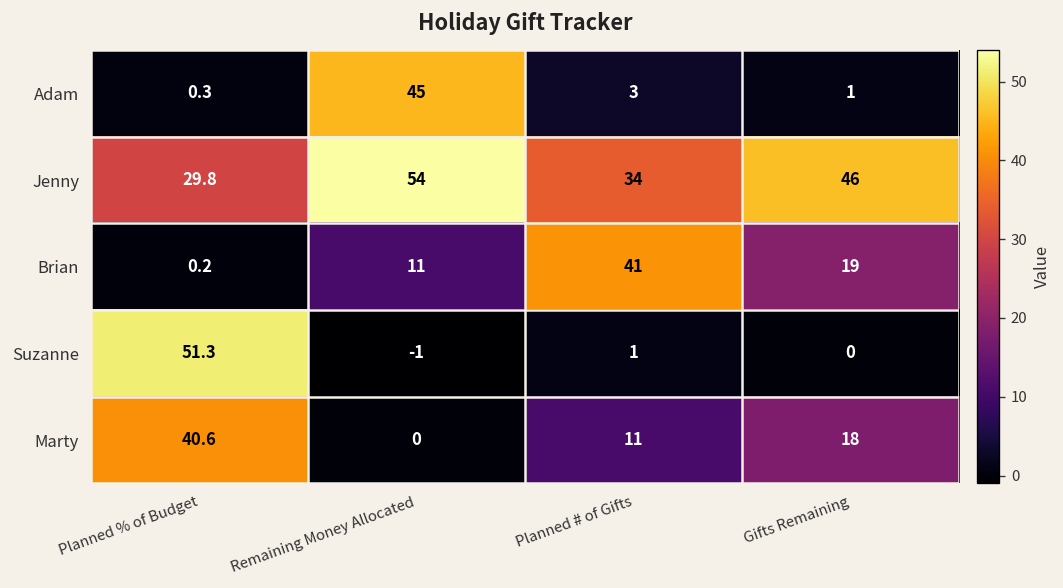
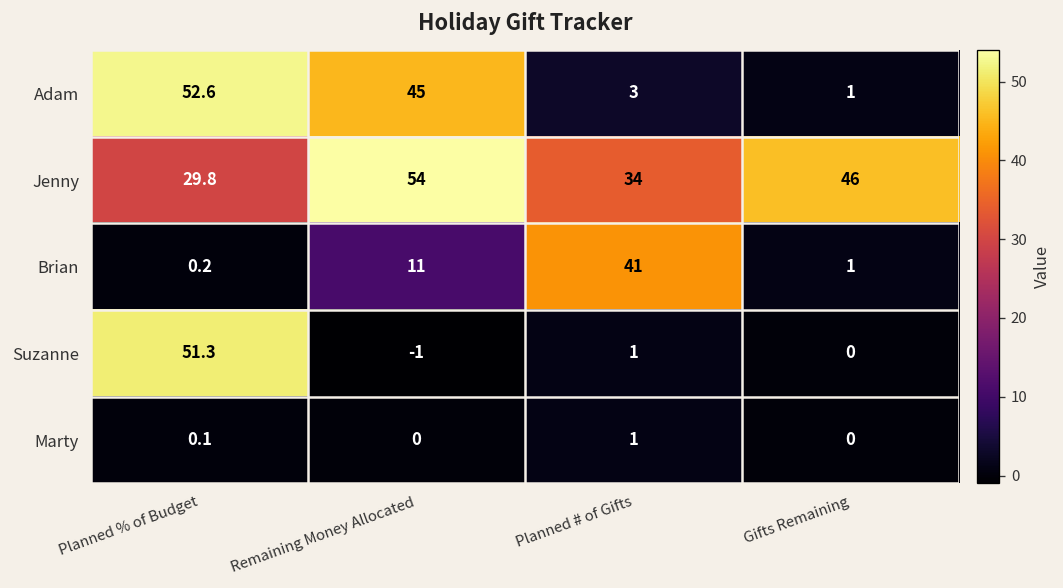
Adam, Planned % of Budget: 0.3 -> 52.6
Brian, Gifts Remaining: 19 -> 1
Marty, Planned % of Budget: 40.6 -> 0.1
Marty, Planned # of Gifts: 11 -> 1
Marty, Gifts Remaining: 18 -> 0
